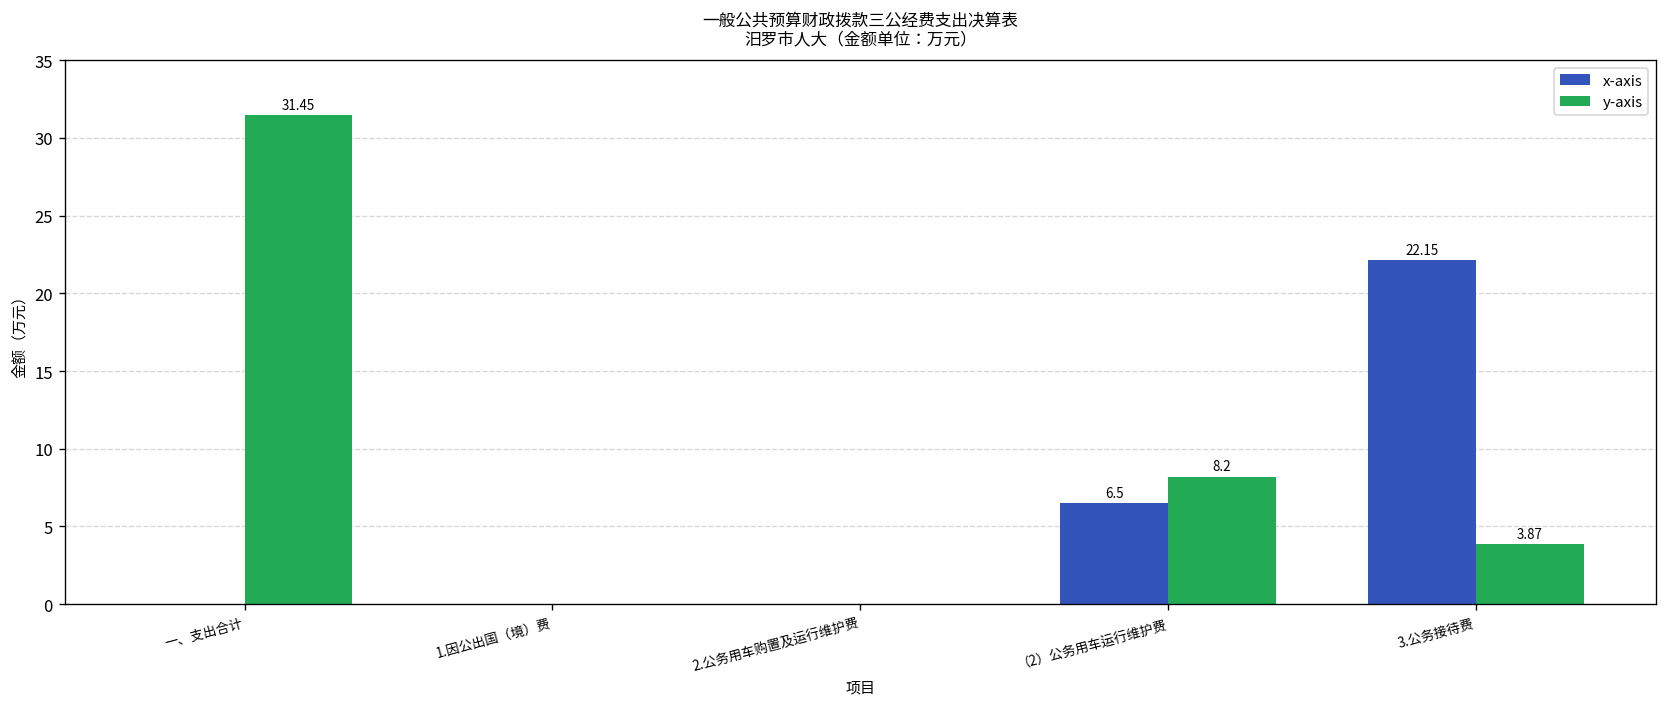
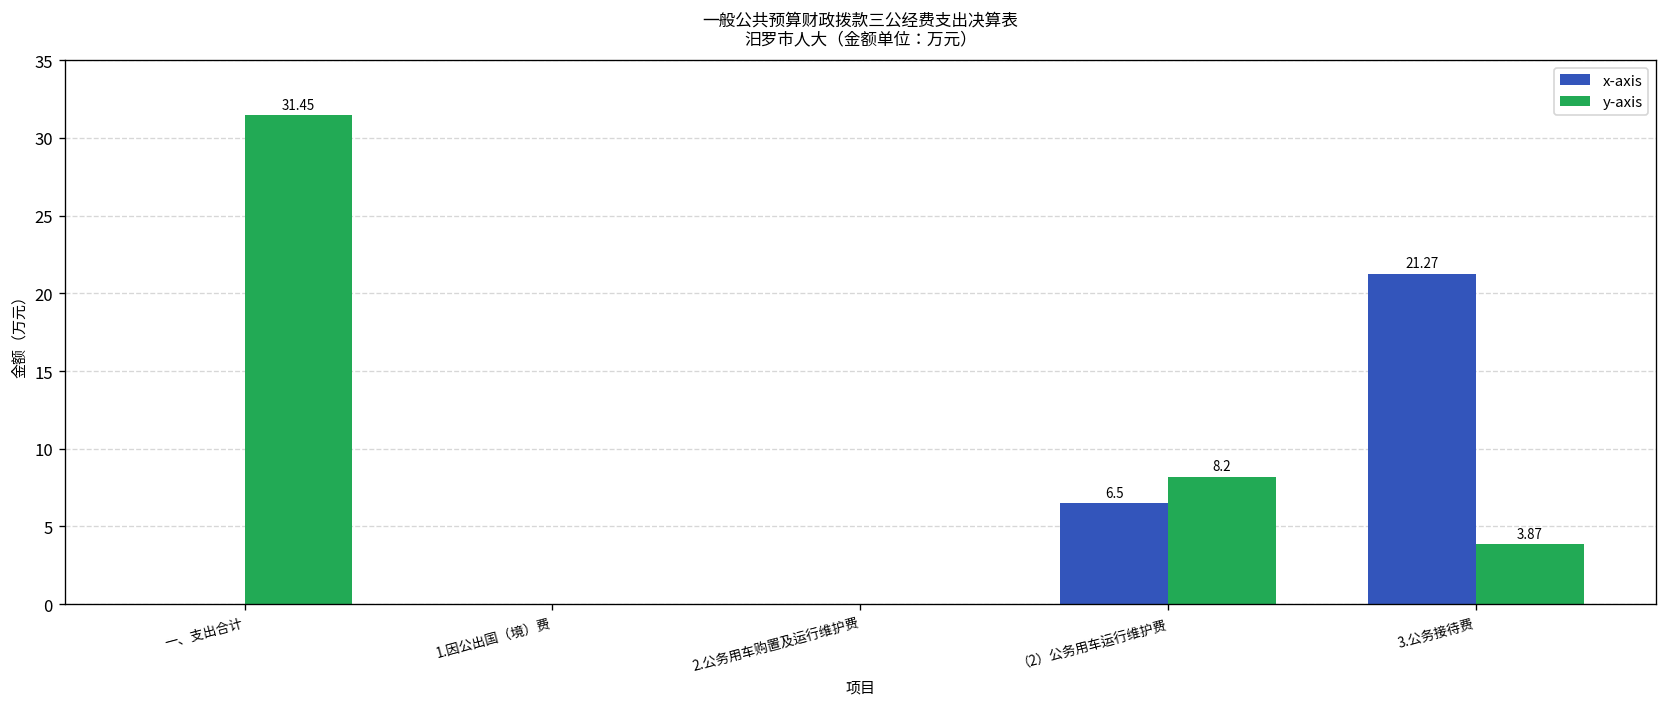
x-axis, 3.公务接待费: 22.15 -> 21.27
